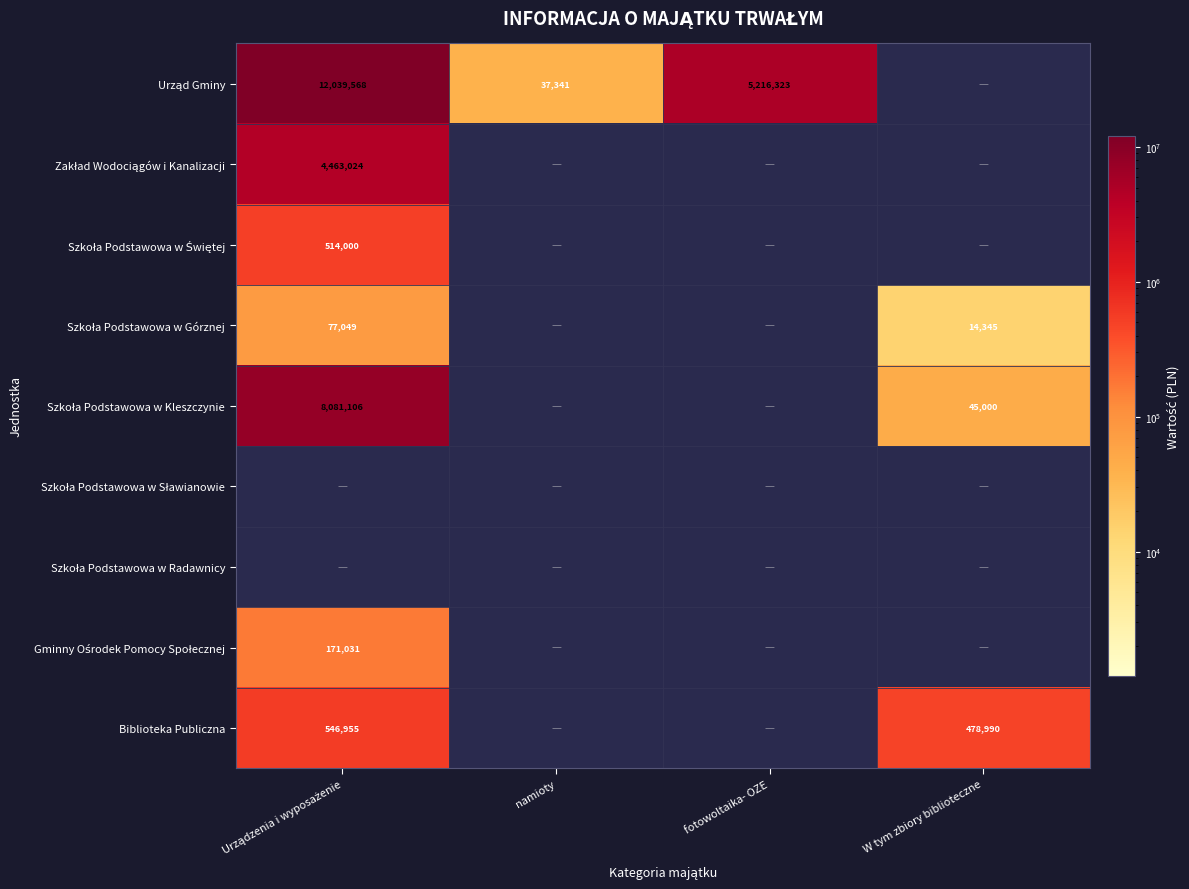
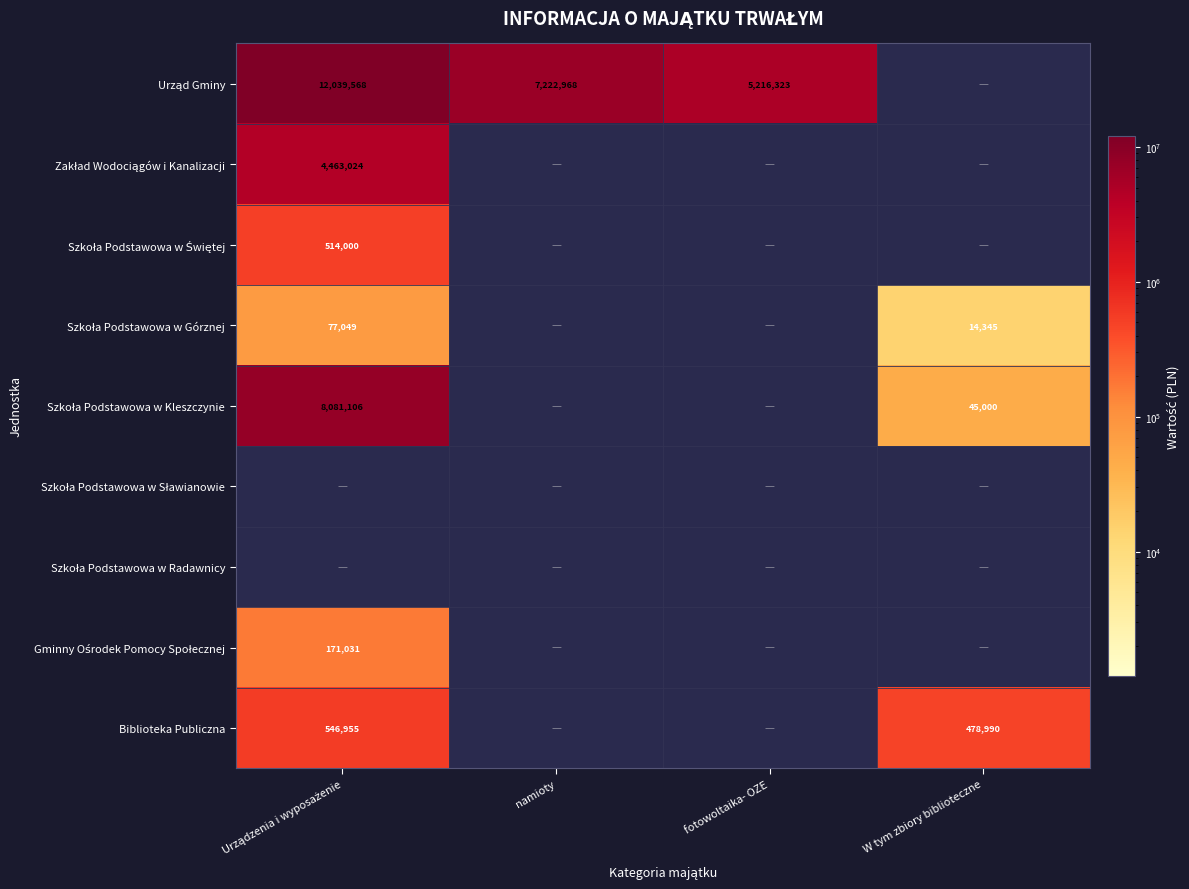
Urząd Gminy, namioty: 37,341 -> 7,222,968
